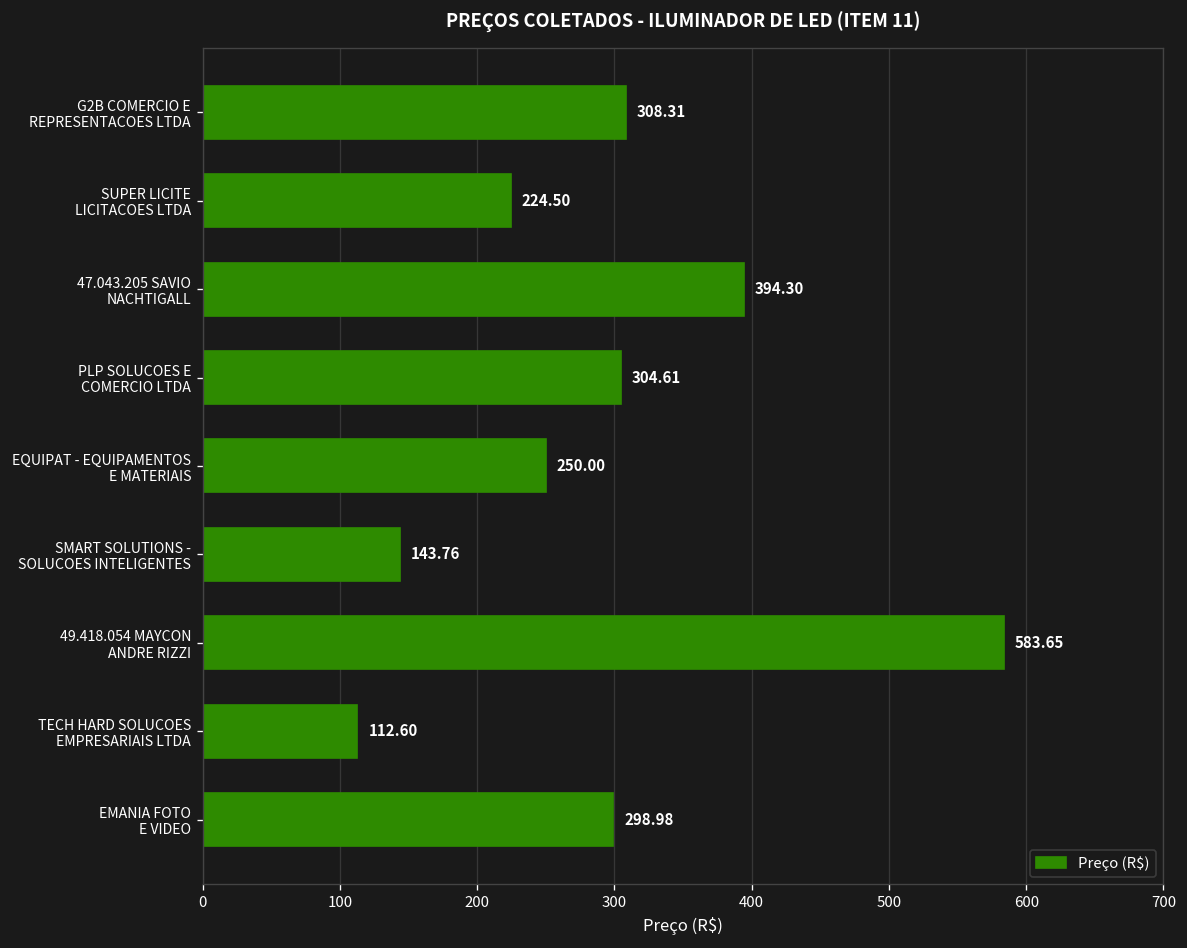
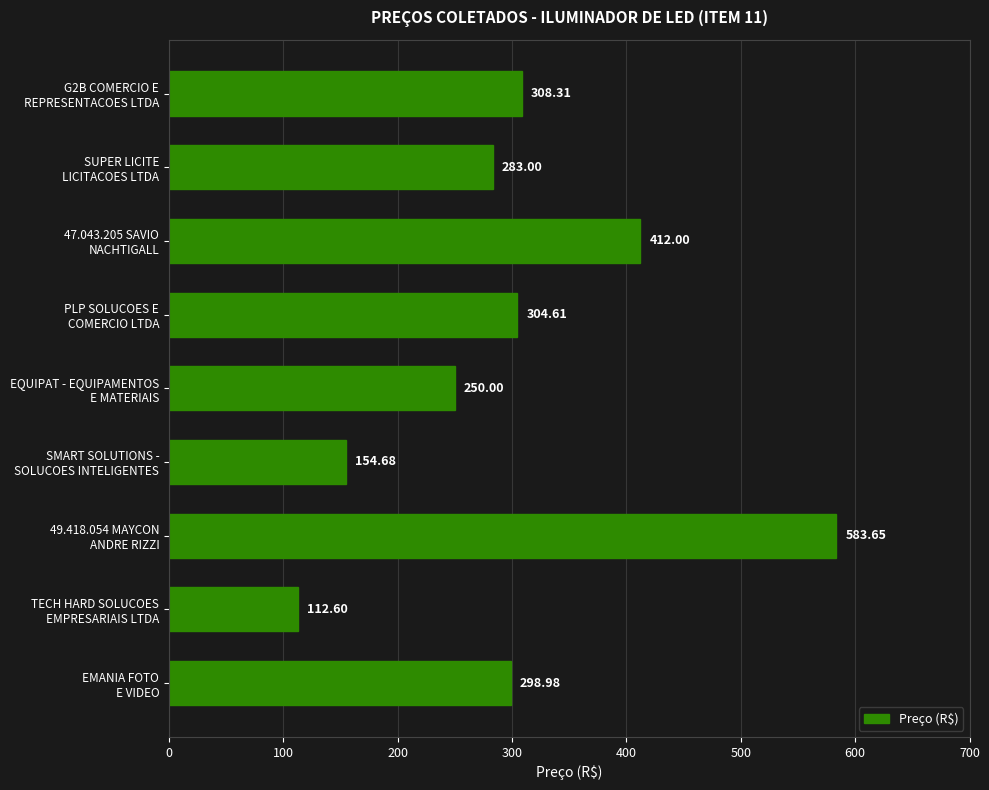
SUPER LICITE LICITACOES LTDA: 224.50 -> 283.00
47.043.205 SAVIO NACHTIGALL: 394.30 -> 412.00
SMART SOLUTIONS - SOLUCOES INTELIGENTES: 143.76 -> 154.68
